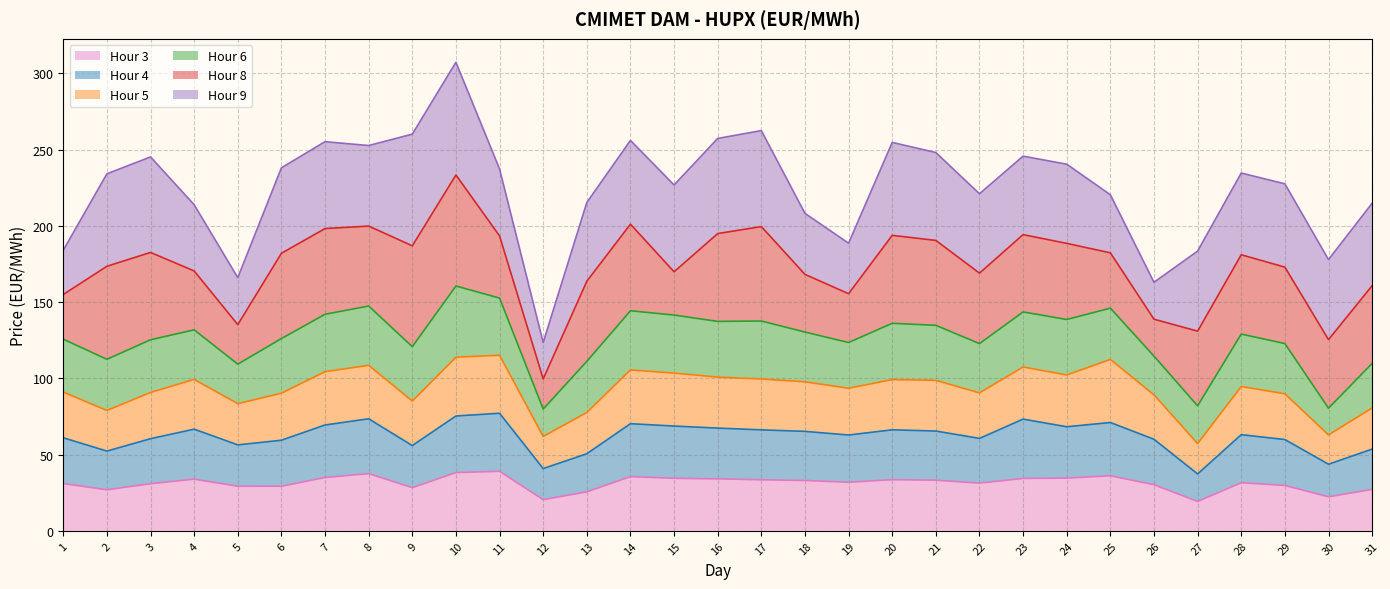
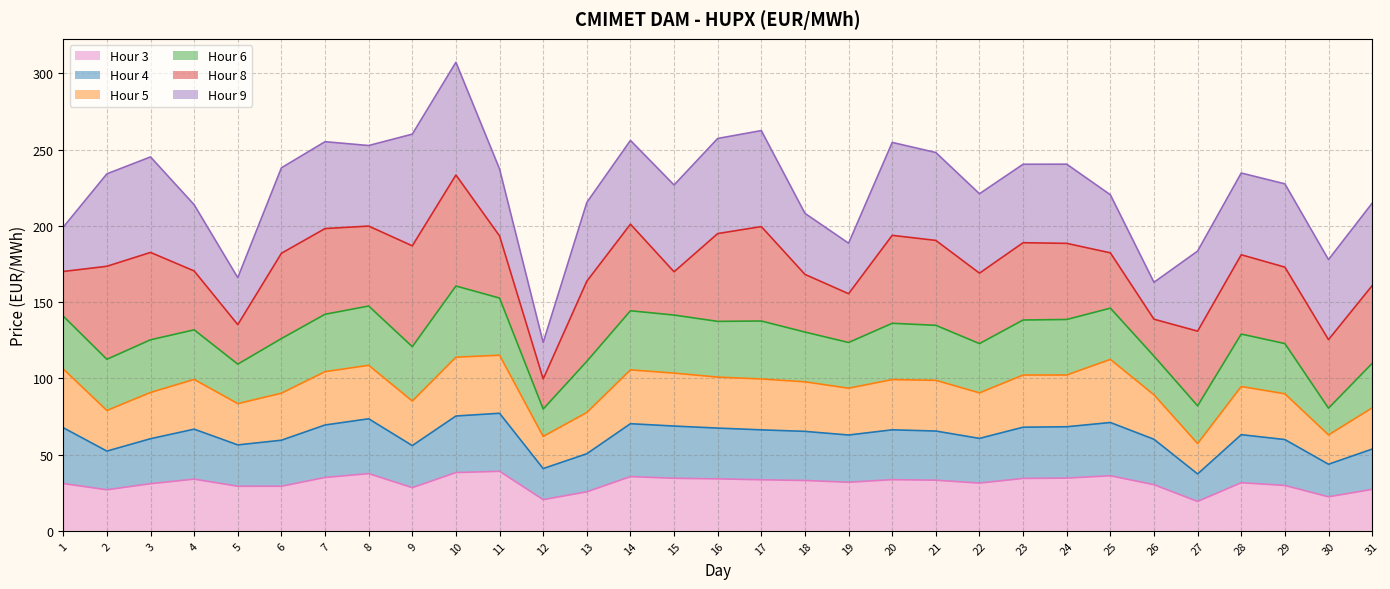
Hour 4, 1: 30 -> 37
Hour 5, 1: 30 -> 39
Hour 4, 23: 39 -> 34
